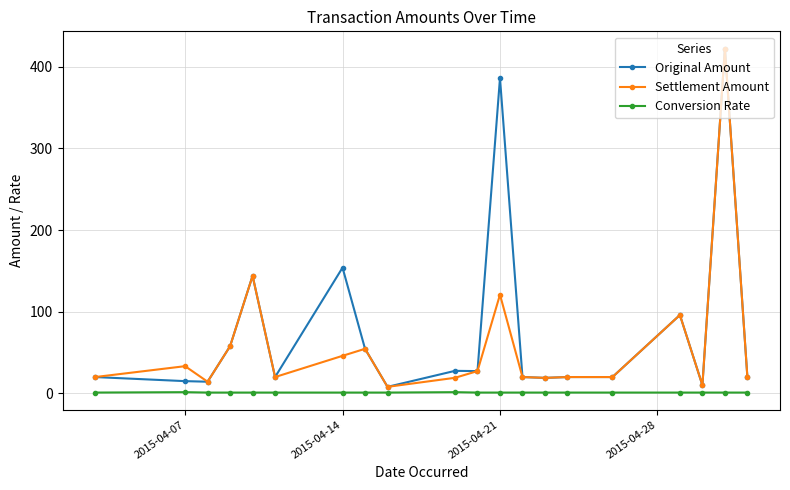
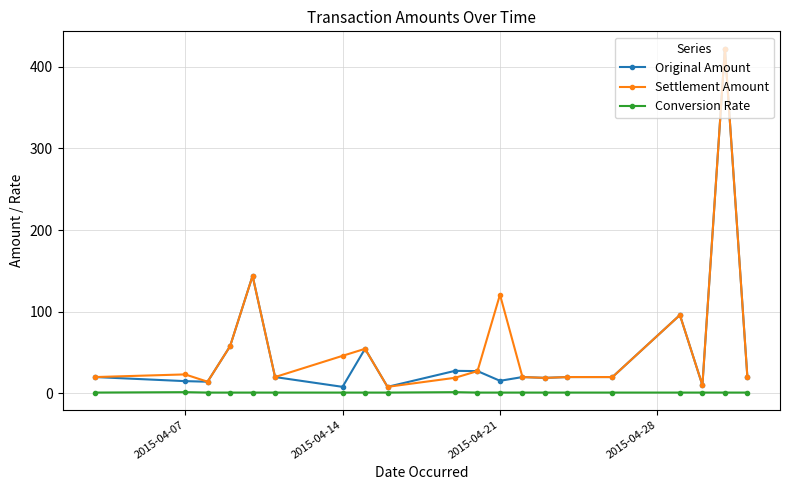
Settlement Amount, 2015-04-07: 30 -> 20
Original Amount, 2015-04-14: 150 -> 10
Original Amount, 2015-04-21: 390 -> 20
